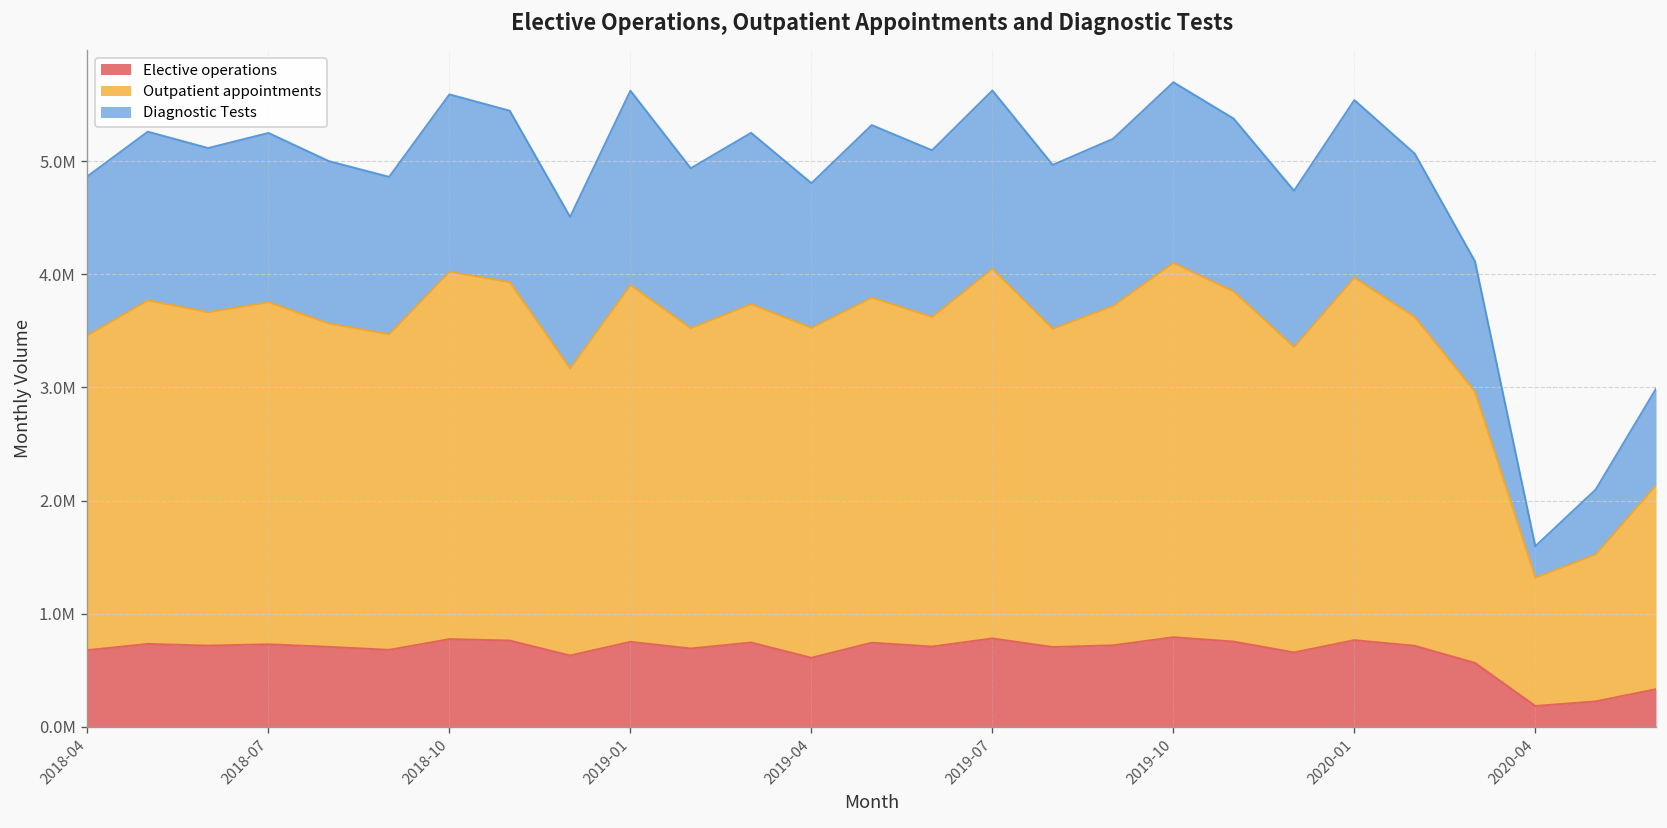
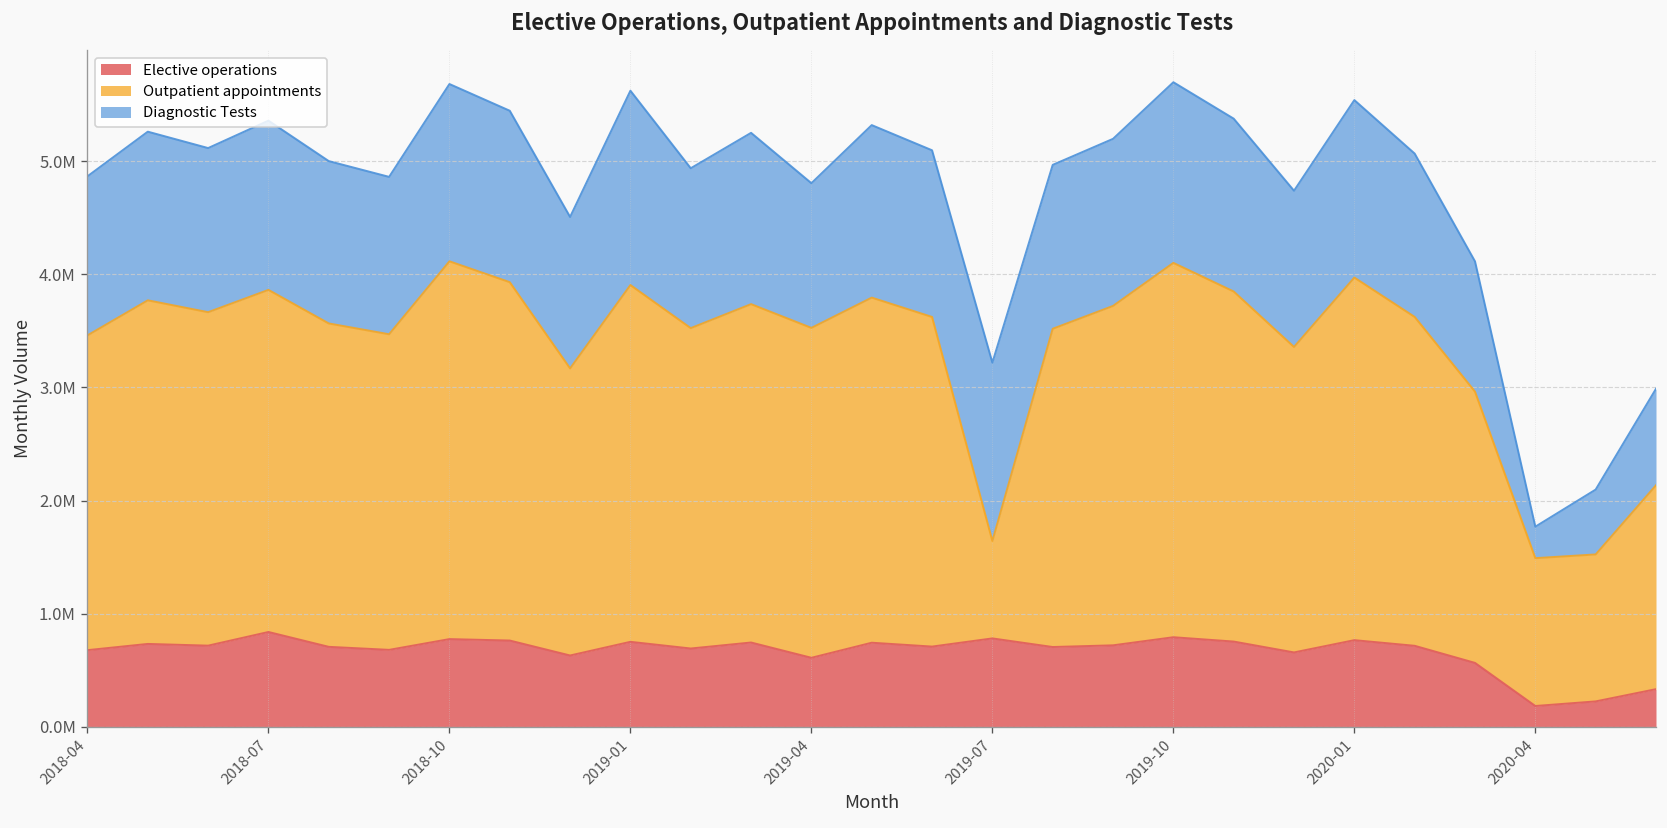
Elective operations, 2018-07: 700000 -> 800000
Outpatient appointments, 2018-10: 3200000 -> 3300000
Outpatient appointments, 2019-07: 3300000 -> 900000
Outpatient appointments, 2020-04: 1100000 -> 1300000
